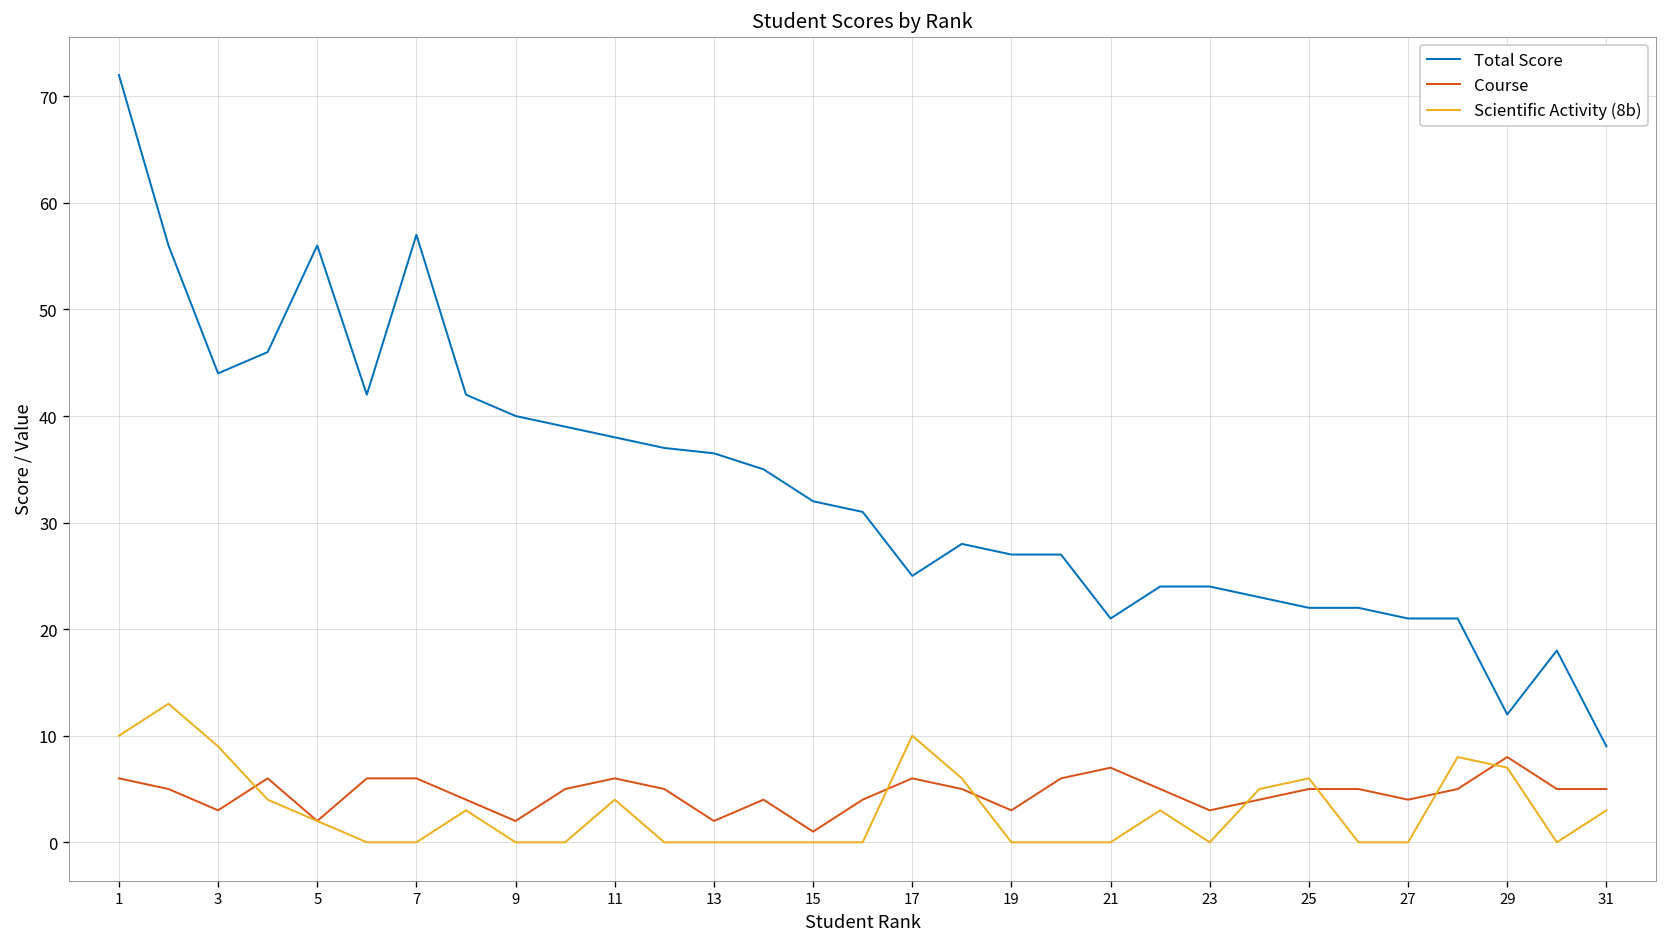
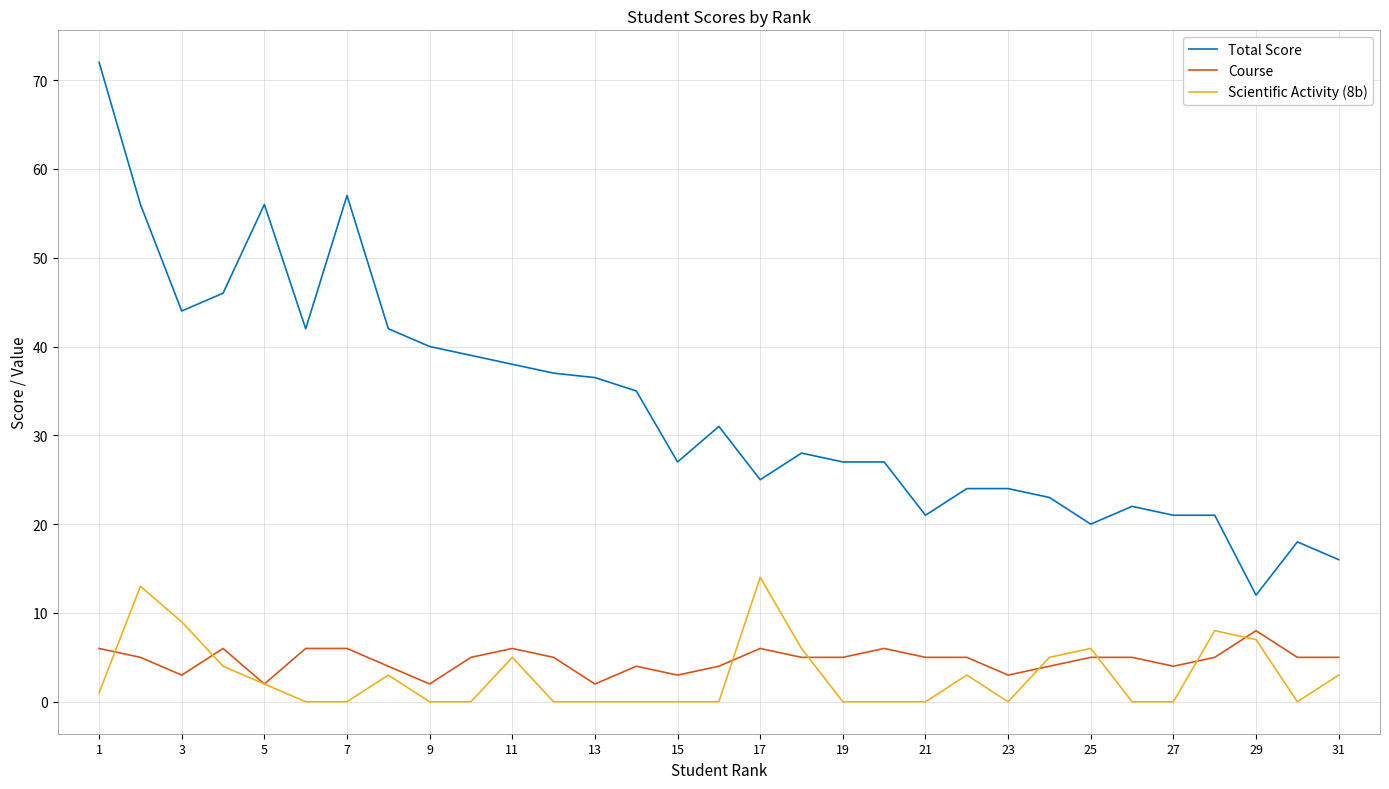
Scientific Activity (8b), 1: 10 -> 1
Scientific Activity (8b), 11: 4 -> 5
Total Score, 15: 32 -> 27
Course, 15: 1 -> 3
Scientific Activity (8b), 17: 10 -> 14
Course, 19: 3 -> 5
Course, 21: 7 -> 5
Total Score, 25: 22 -> 20
Total Score, 31: 9 -> 16
